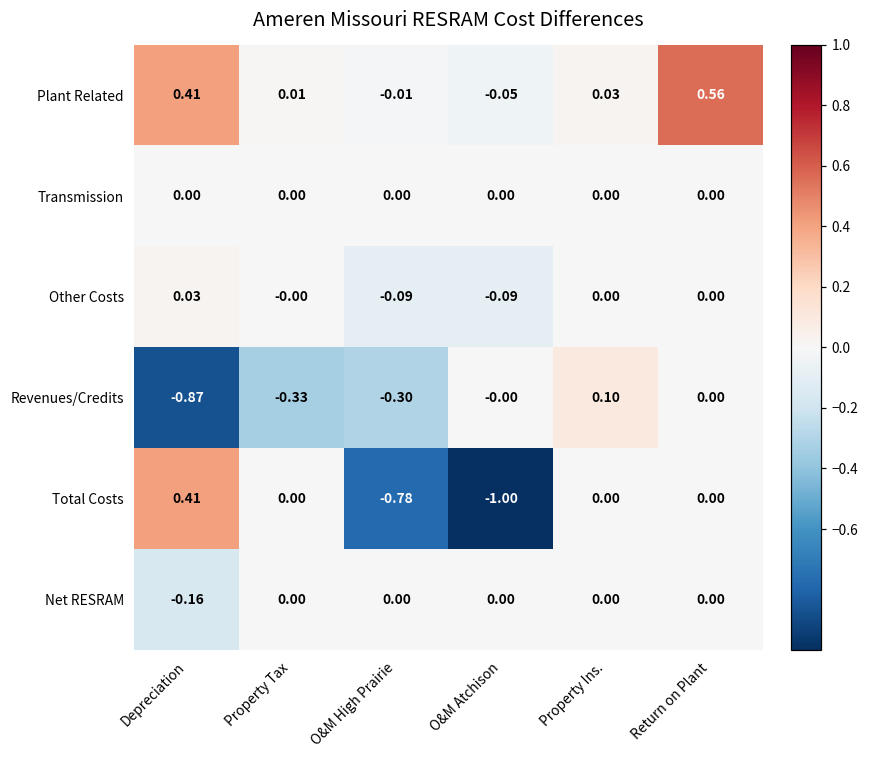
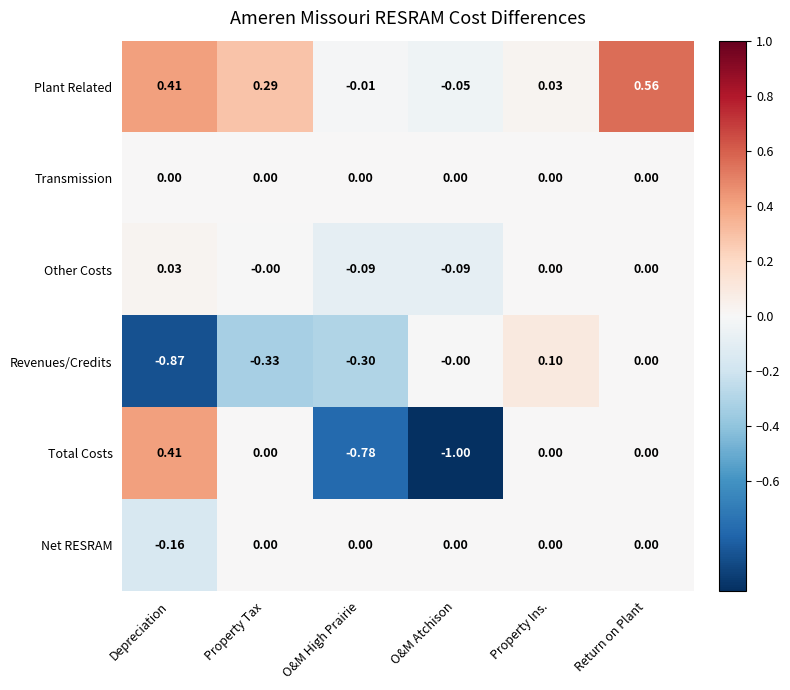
Plant Related, Property Tax: 0.01 -> 0.29
